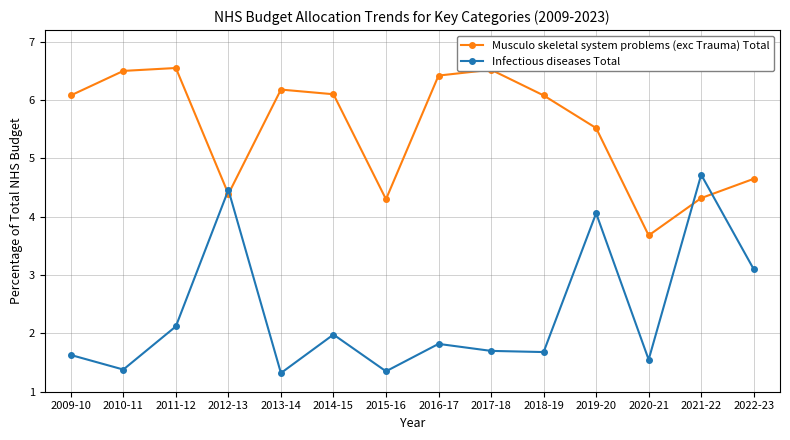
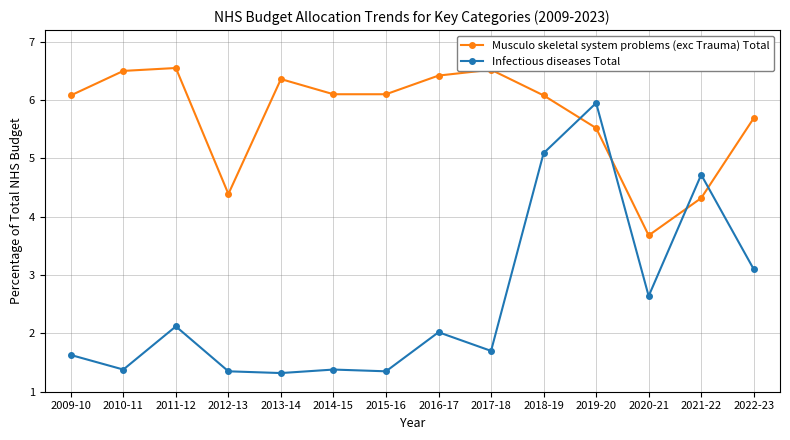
Infectious diseases Total, 2012-13: 4.5 -> 1.4
Musculo skeletal system problems (exc Trauma) Total, 2013-14: 6.2 -> 6.4
Infectious diseases Total, 2014-15: 2.0 -> 1.4
Musculo skeletal system problems (exc Trauma) Total, 2015-16: 4.3 -> 6.1
Infectious diseases Total, 2016-17: 1.8 -> 2.0
Infectious diseases Total, 2018-19: 1.7 -> 5.1
Infectious diseases Total, 2019-20: 4.1 -> 6.0
Infectious diseases Total, 2020-21: 1.6 -> 2.6
Musculo skeletal system problems (exc Trauma) Total, 2022-23: 4.7 -> 5.7
